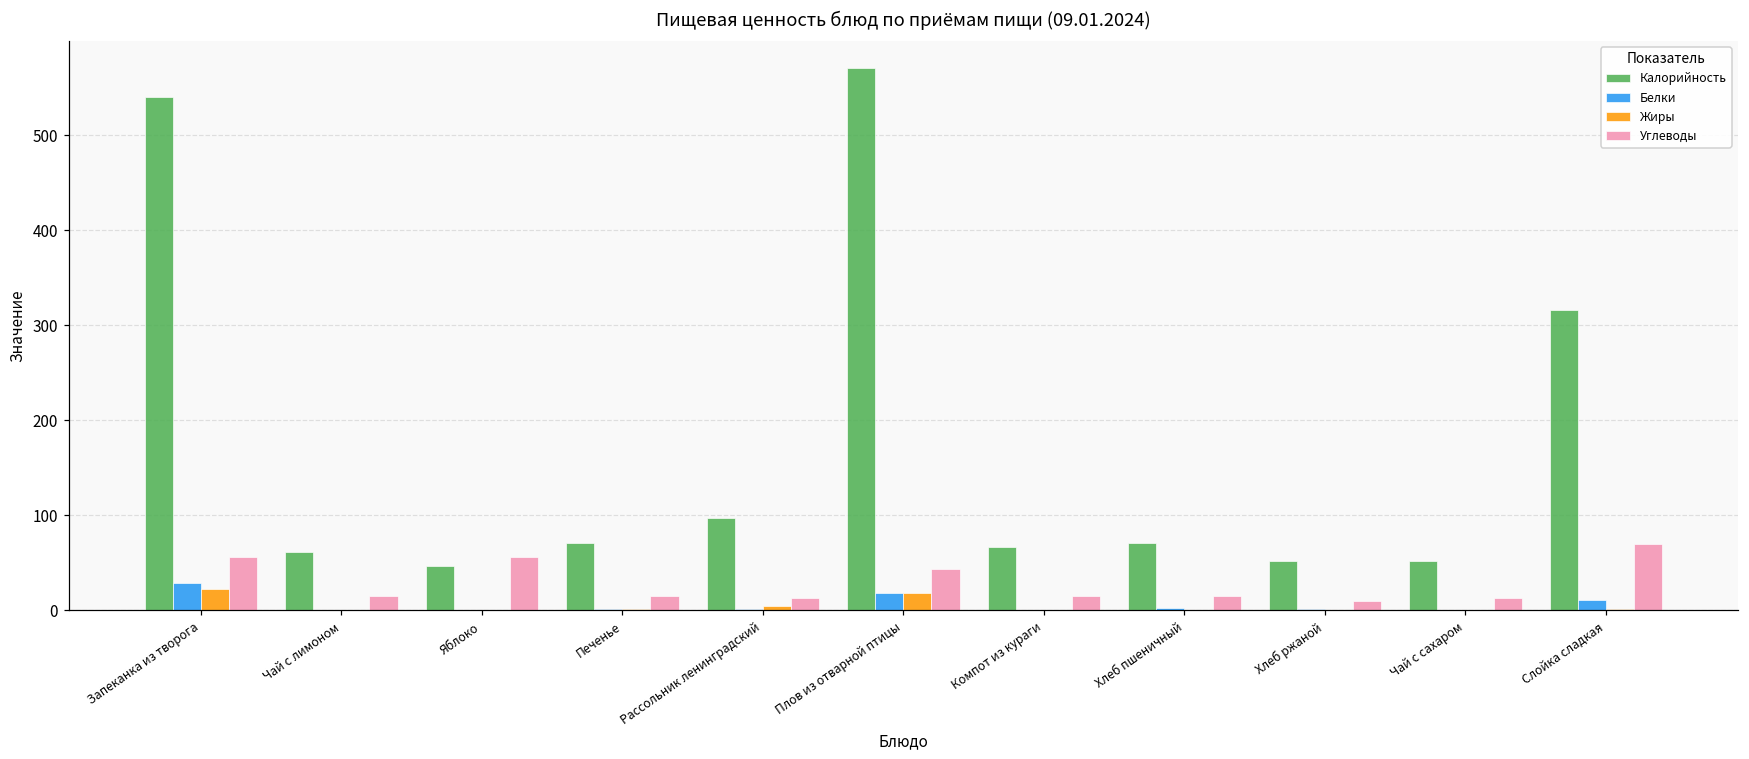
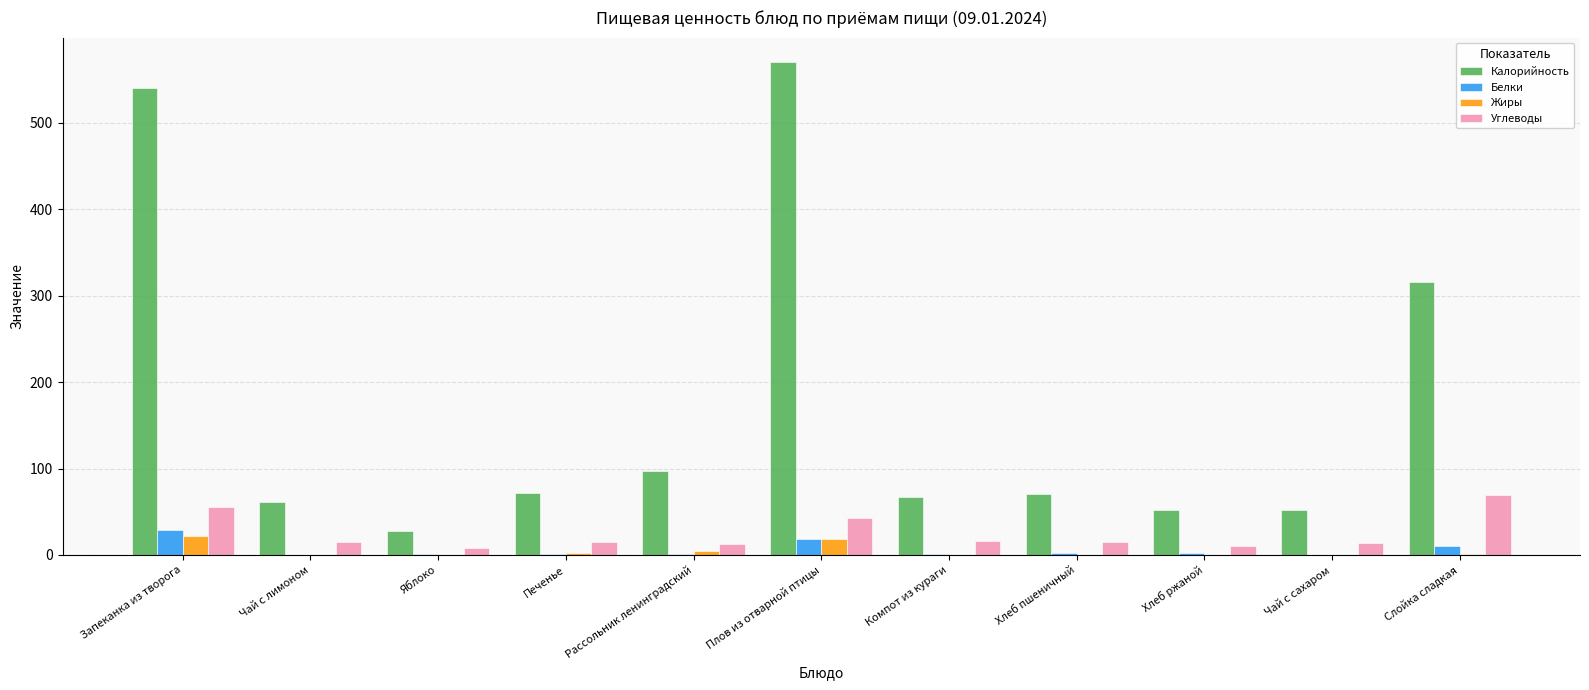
Калорийность, Яблоко: 50 -> 30
Углеводы, Яблоко: 60 -> 10
